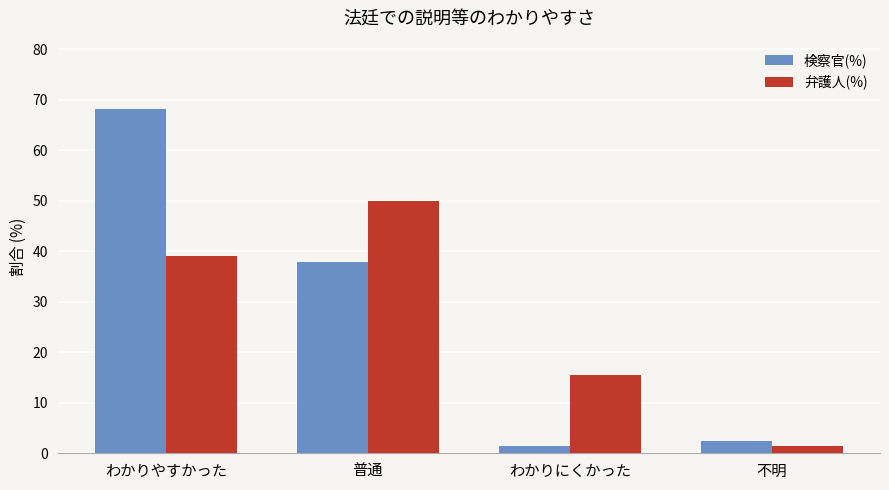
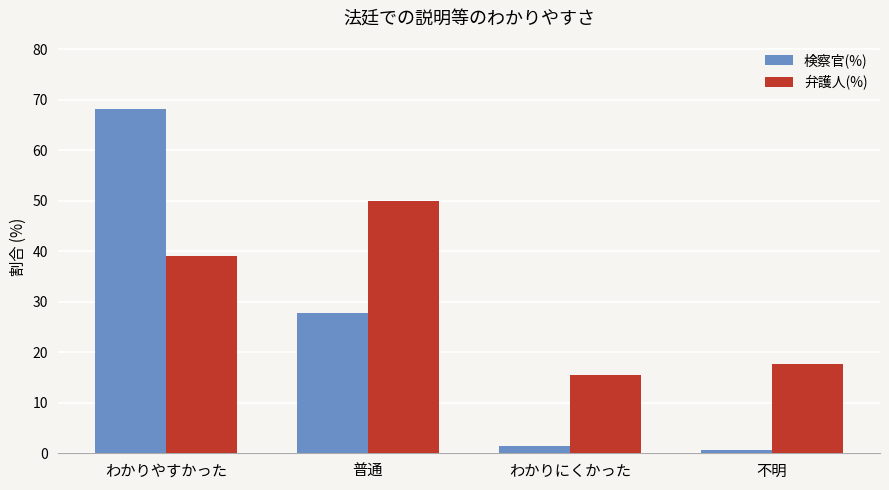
検察官(%), 普通: 38 -> 28
検察官(%), 不明: 3 -> 1
弁護人(%), 不明: 1 -> 18
